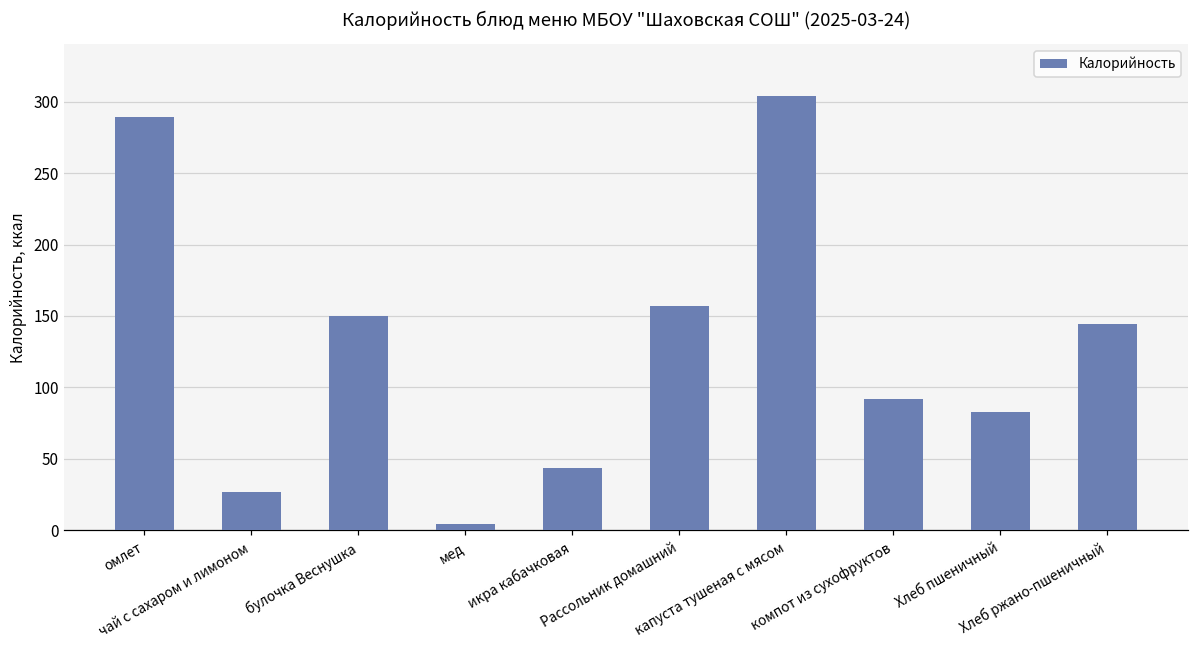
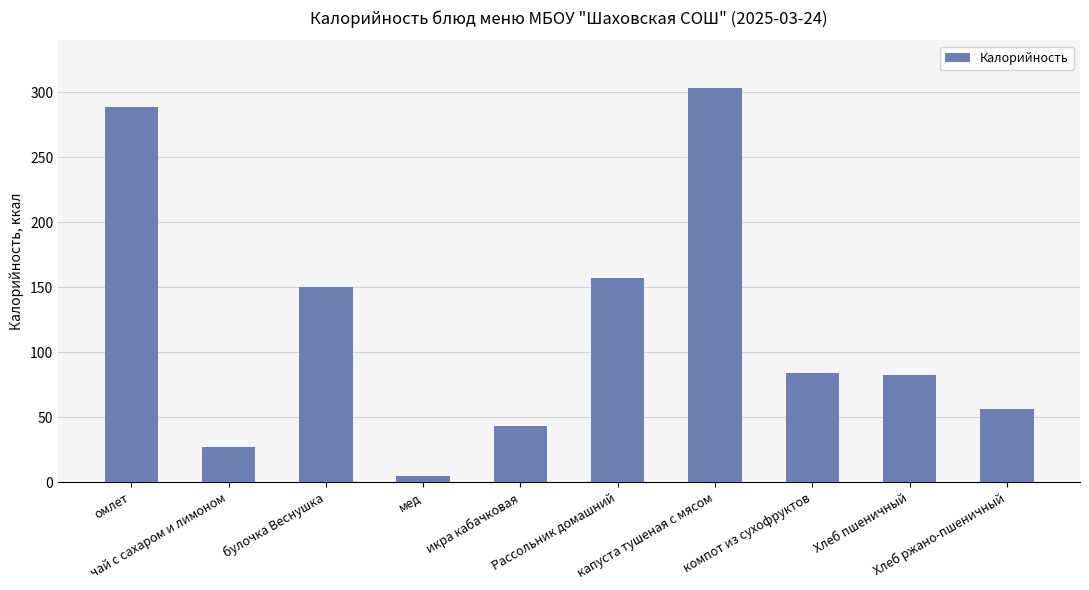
компот из сухофруктов: 92 -> 84
Хлеб ржано-пшеничный: 145 -> 56
